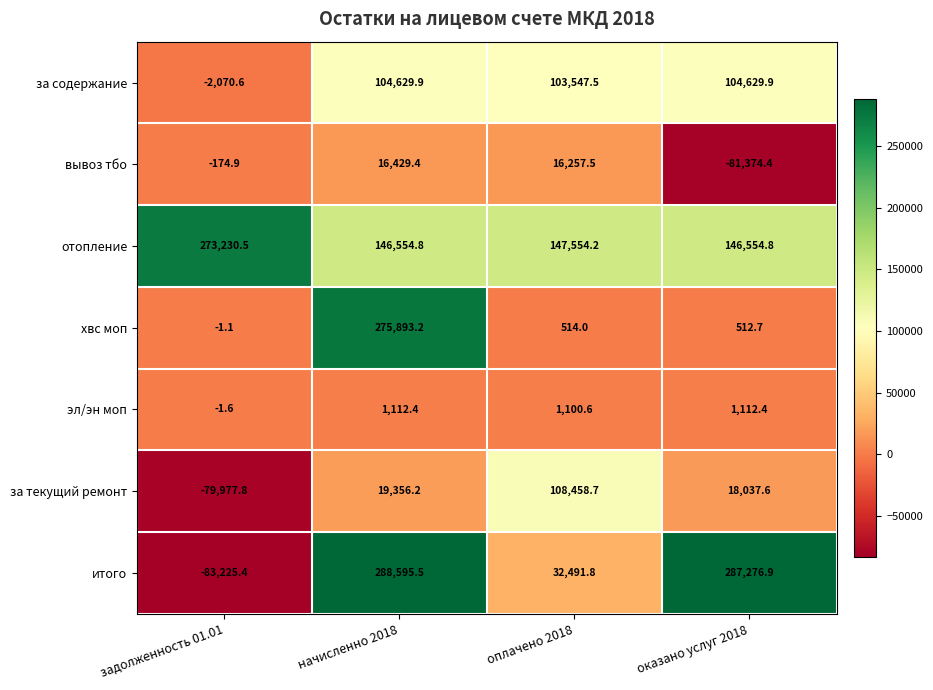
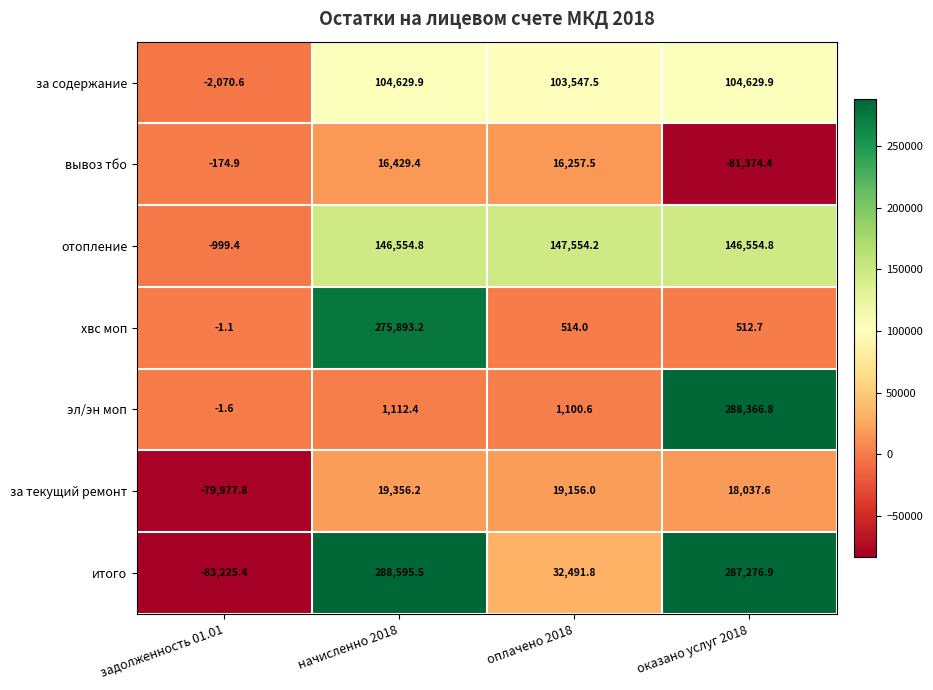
отопление, задолженность 01.01: 273,230.5 -> -999.4
эл/эн моп, оказано услуг 2018: 1,112.4 -> 288,366.8
за текущий ремонт, оплачено 2018: 108,458.7 -> 19,156.0
